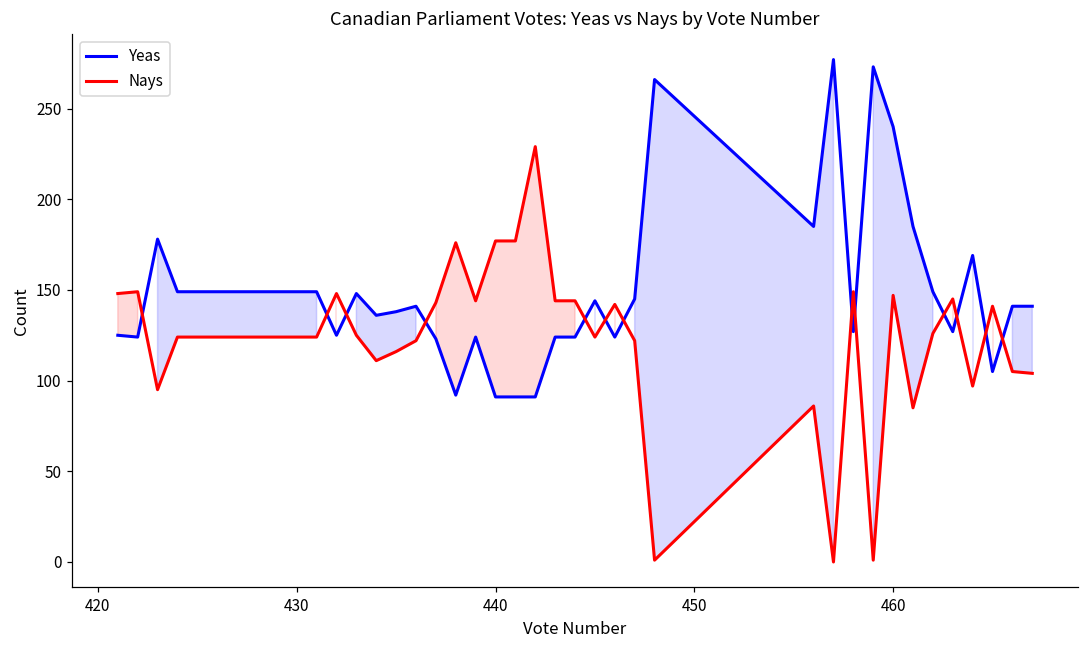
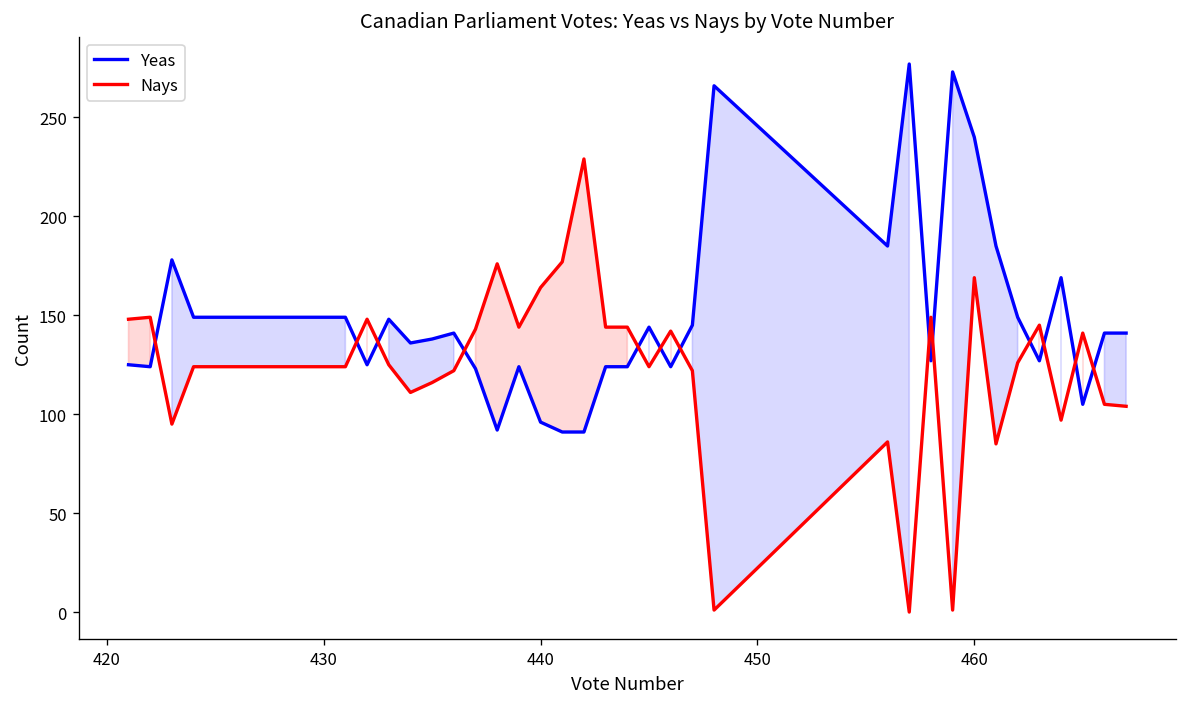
Yeas, 440: 91 -> 96
Nays, 440: 177 -> 164
Nays, 460: 147 -> 169
